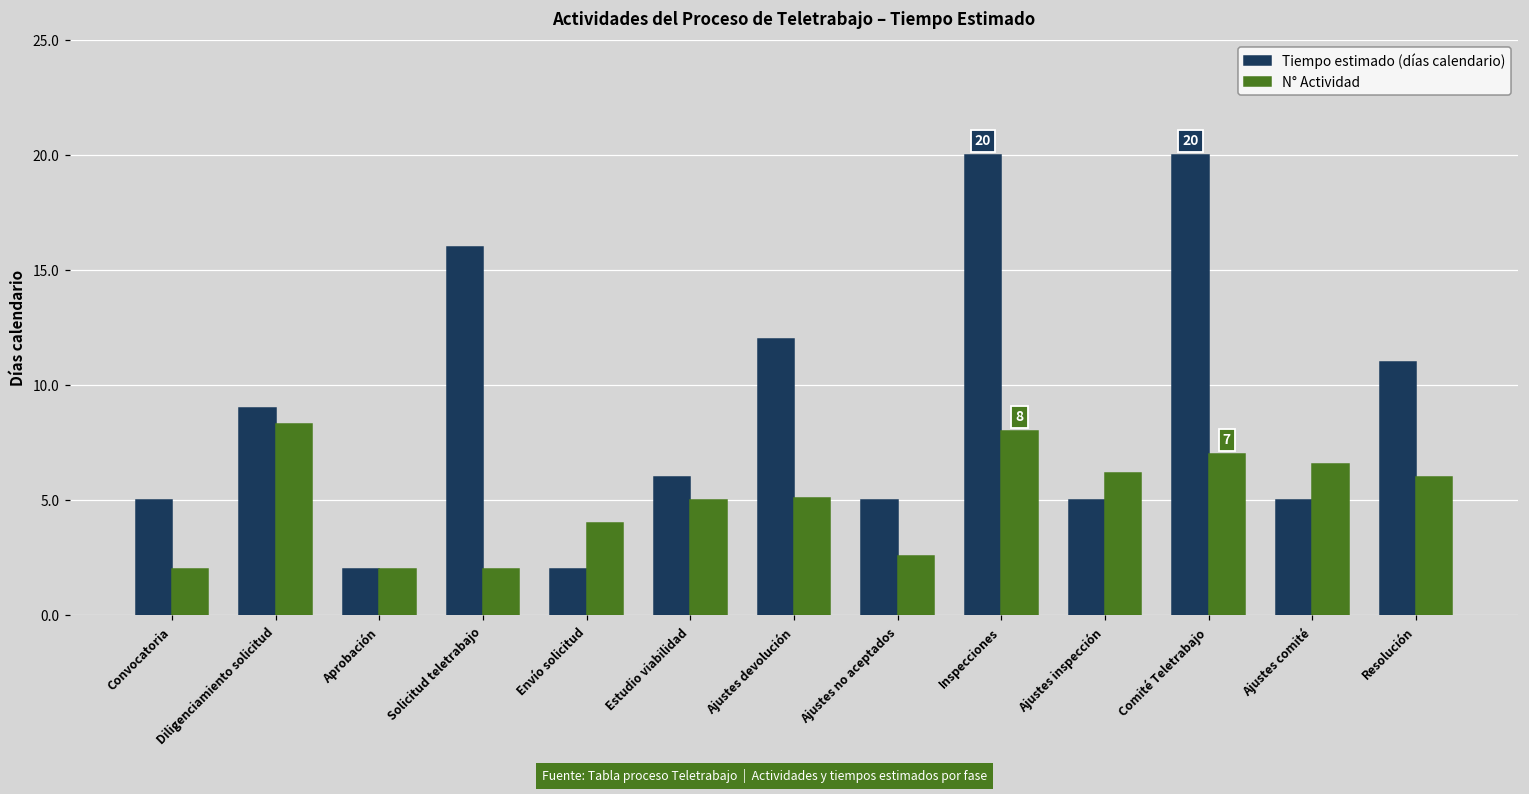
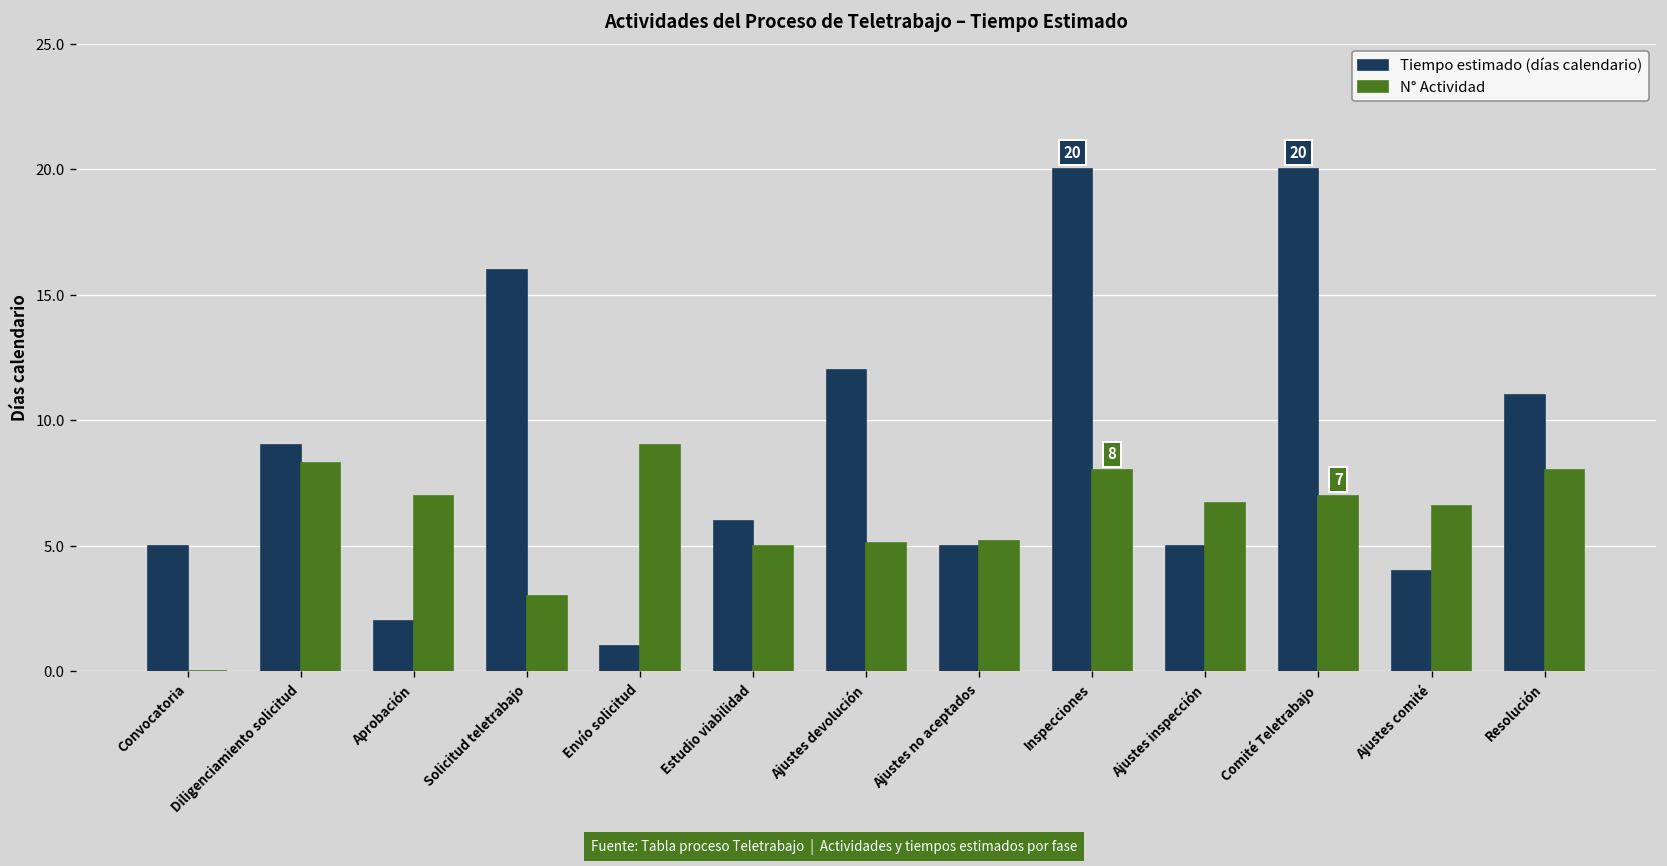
N° Actividad, Convocatoria: 2 -> 0
N° Actividad, Aprobación: 2 -> 7
N° Actividad, Solicitud teletrabajo: 2 -> 3
Tiempo estimado (días calendario), Envío solicitud: 2 -> 1
N° Actividad, Envío solicitud: 4 -> 9
N° Actividad, Ajustes no aceptados: 2.6 -> 5.2
N° Actividad, Ajustes inspección: 6.2 -> 6.7
Tiempo estimado (días calendario), Ajustes comité: 5 -> 4
N° Actividad, Resolución: 6 -> 8
